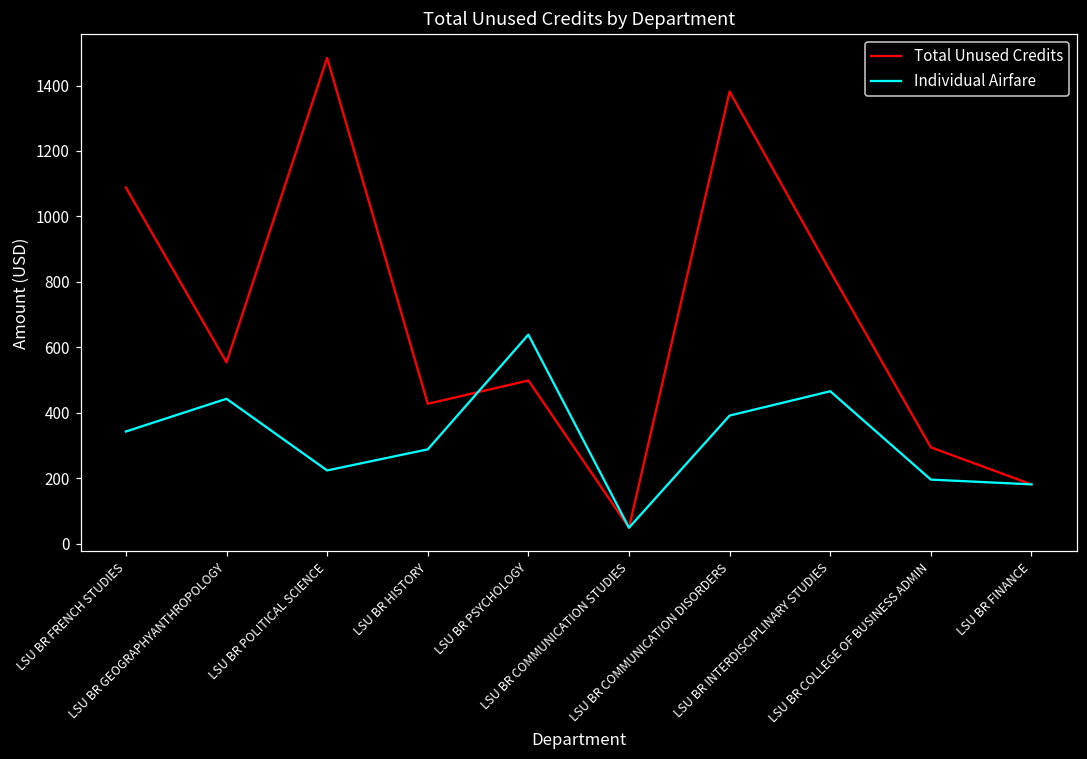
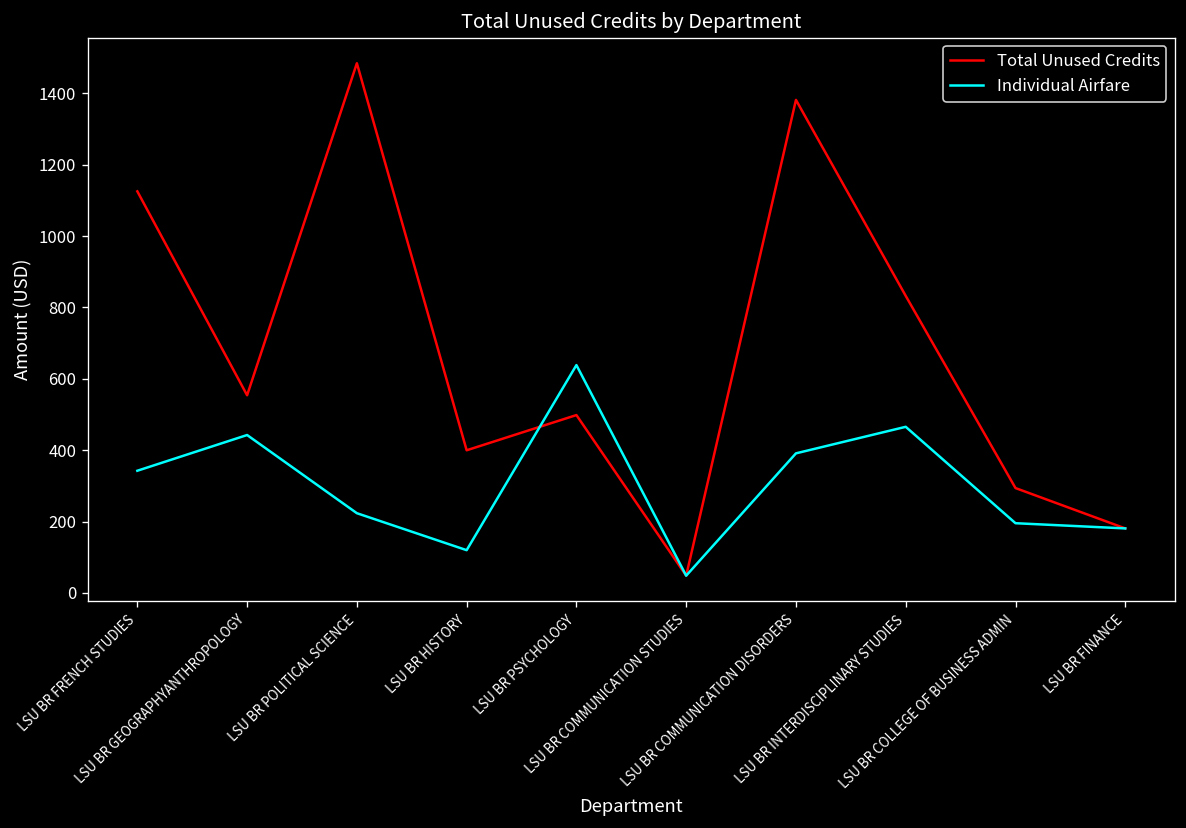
Total Unused Credits, LSU BR FRENCH STUDIES: 1090 -> 1130
Total Unused Credits, LSU BR HISTORY: 430 -> 400
Individual Airfare, LSU BR HISTORY: 290 -> 120
